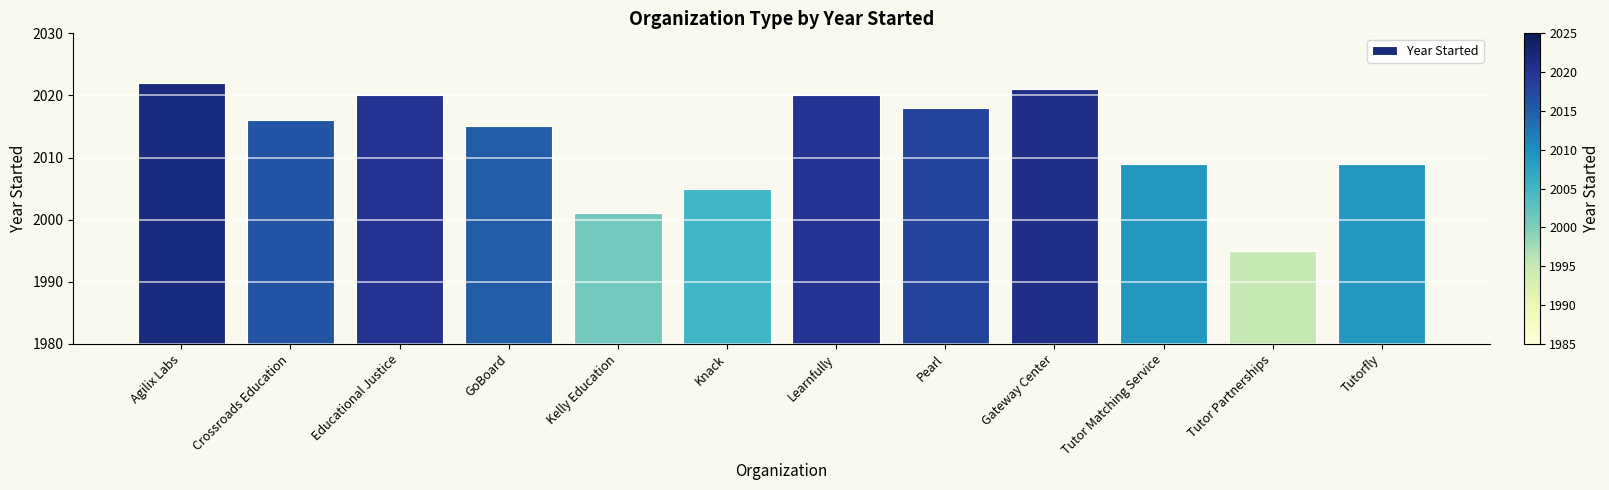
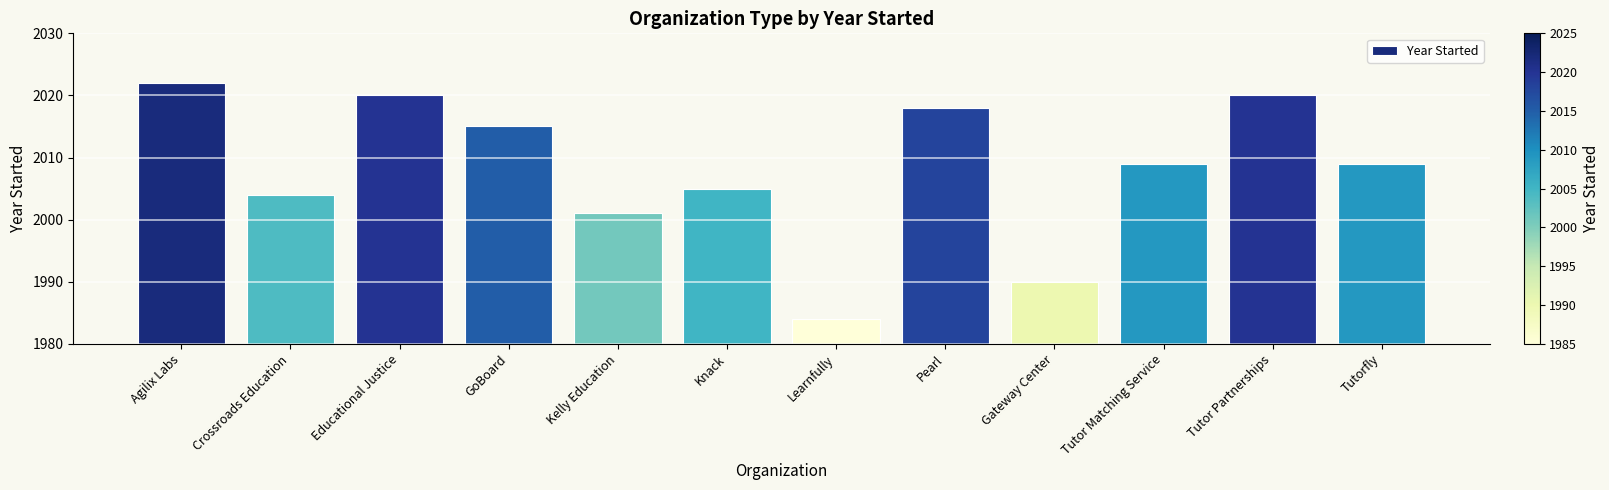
Crossroads Education: 2016 -> 2004
Learnfully: 2020 -> 1984
Gateway Center: 2021 -> 1990
Tutor Partnerships: 1995 -> 2020
